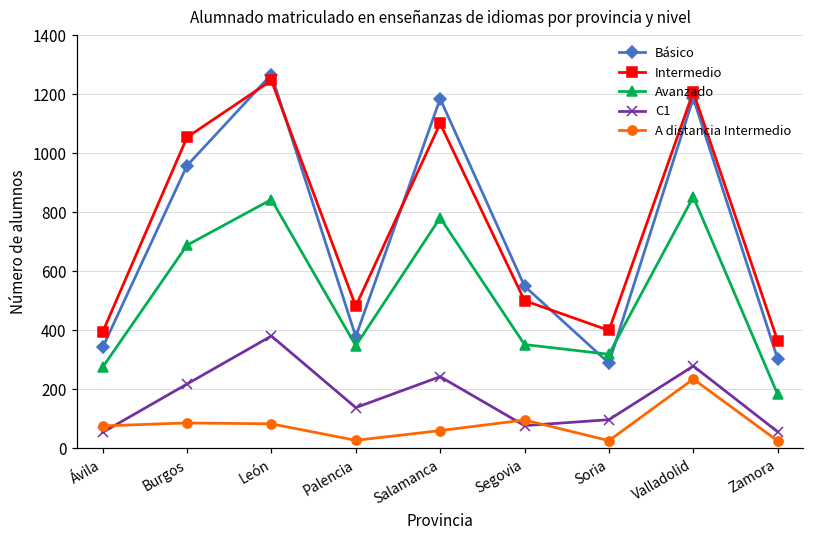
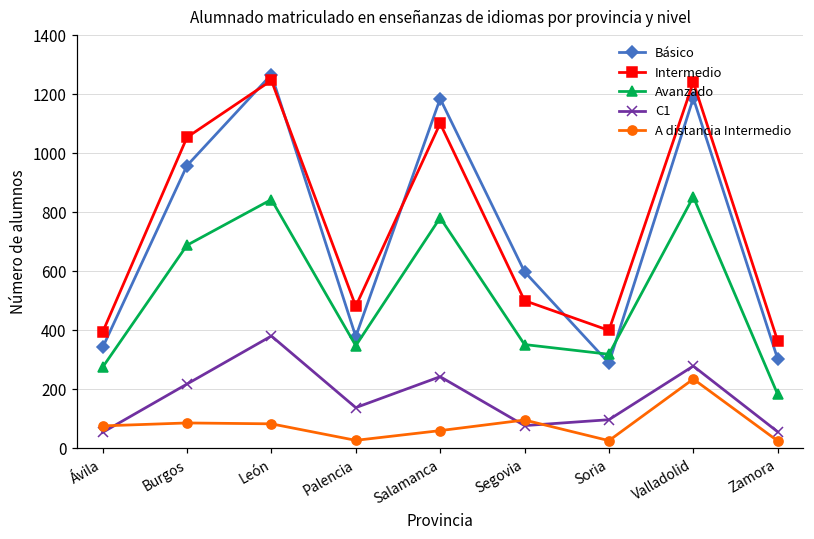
Básico, Segovia: 550 -> 600
Intermedio, Valladolid: 1210 -> 1240
